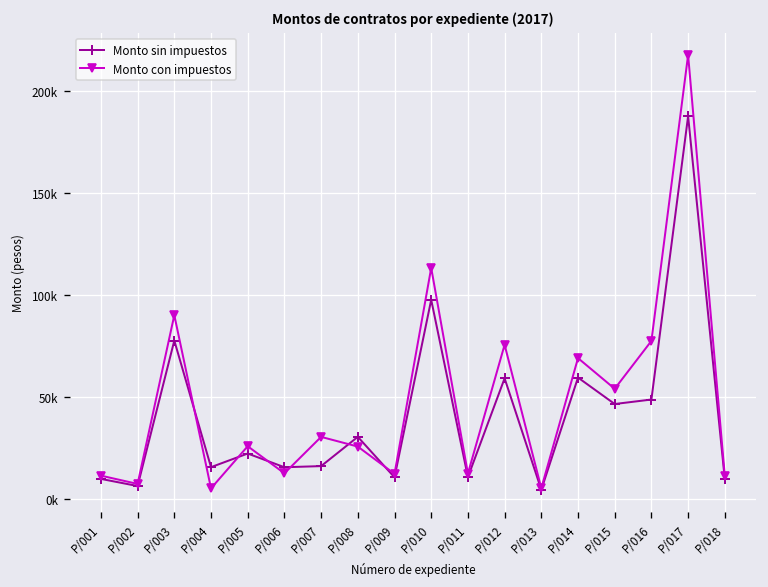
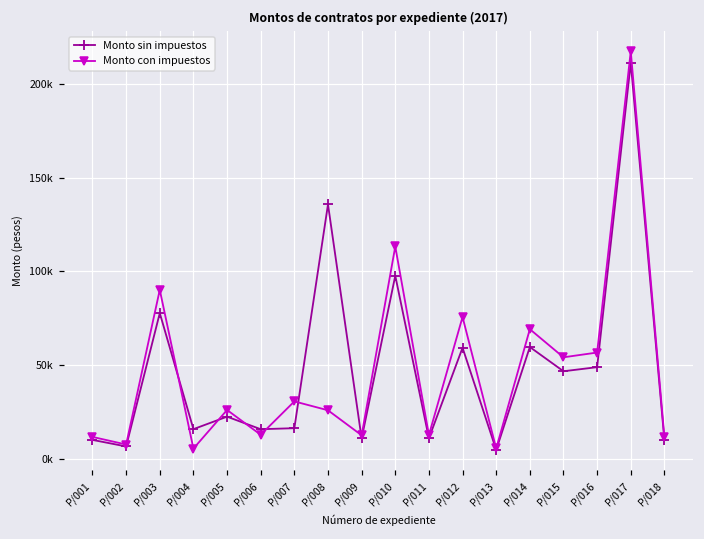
Monto sin impuestos, P/008: 31000 -> 136000
Monto con impuestos, P/016: 77000 -> 57000
Monto sin impuestos, P/017: 188000 -> 211000
